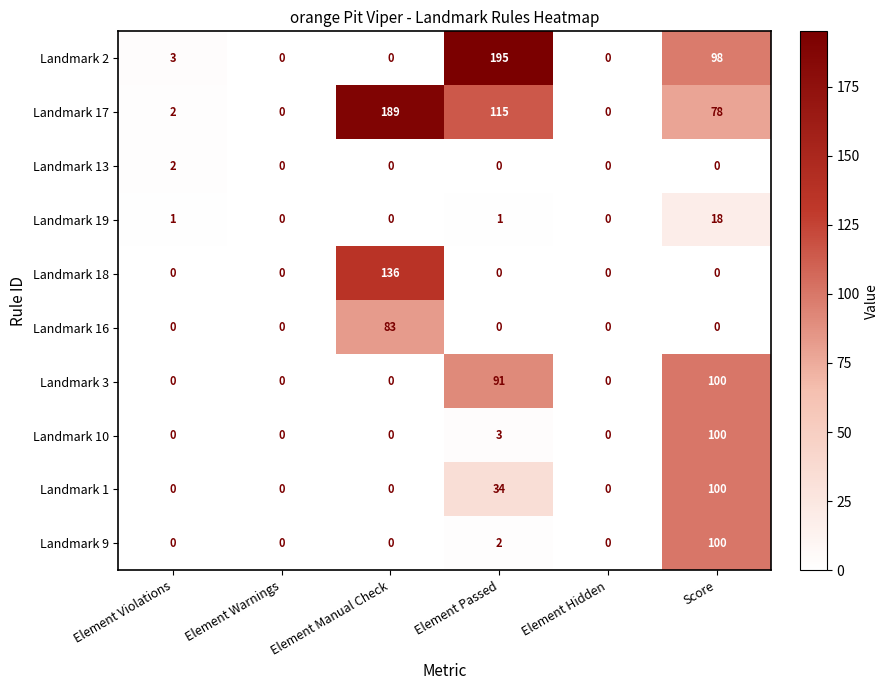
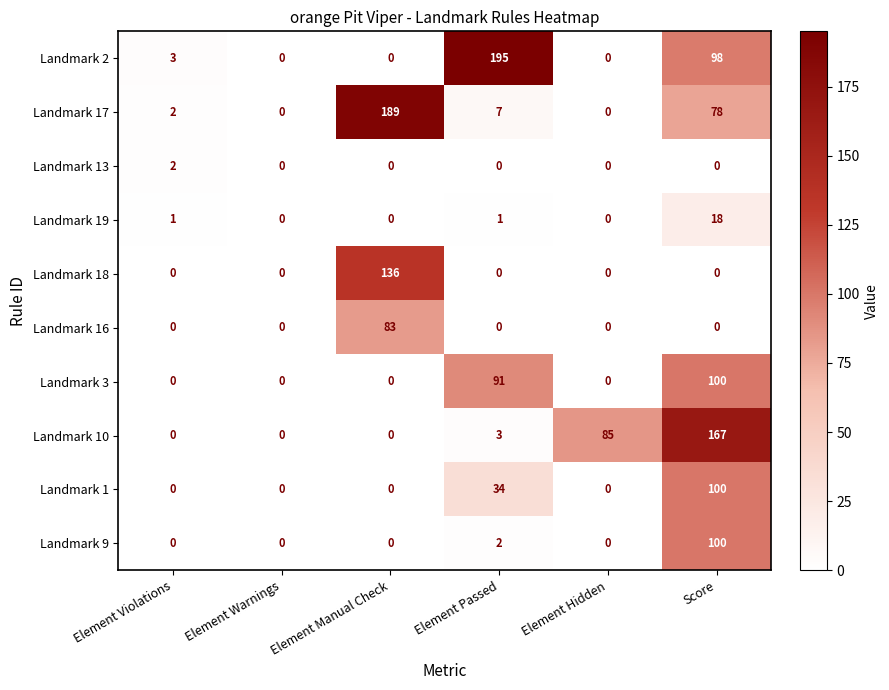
Landmark 17, Element Passed: 115 -> 7
Landmark 10, Element Hidden: 0 -> 85
Landmark 10, Score: 100 -> 167
